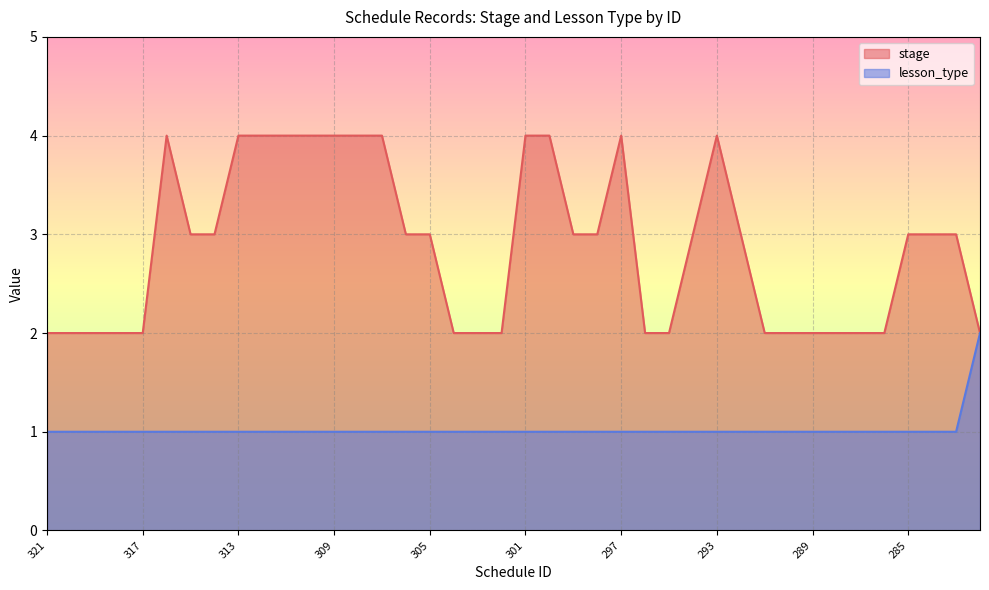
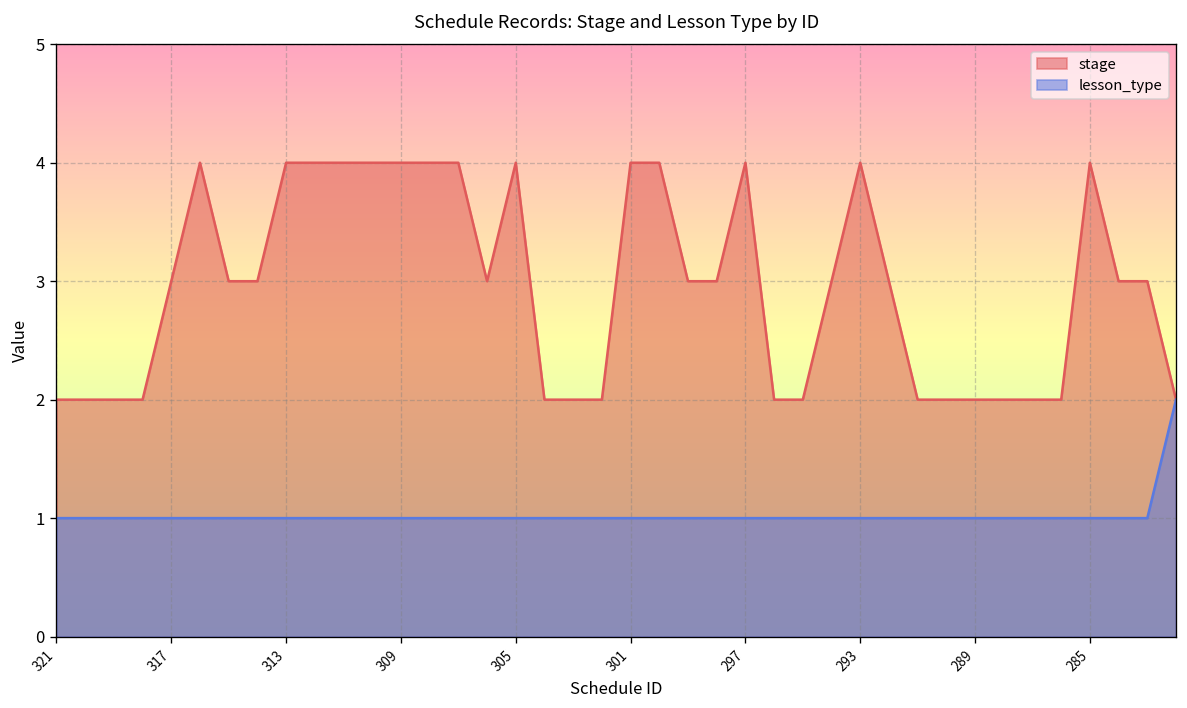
stage, 317: 2 -> 3
stage, 305: 3 -> 4
stage, 285: 3 -> 4
